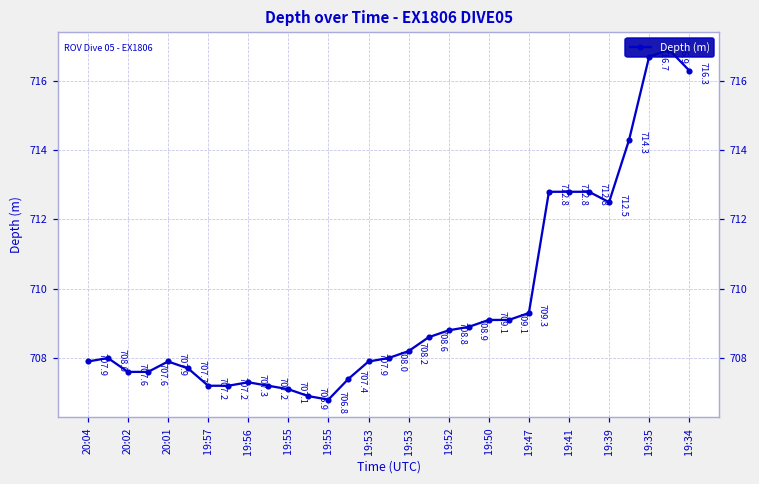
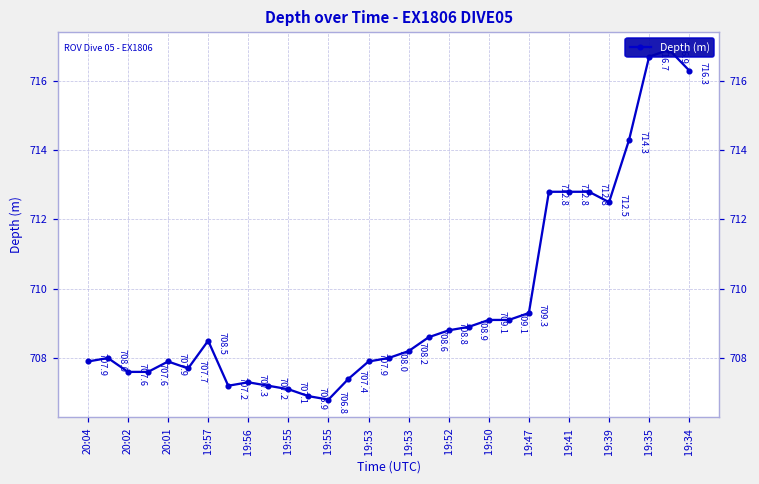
19:57: 707.2 -> 708.5
